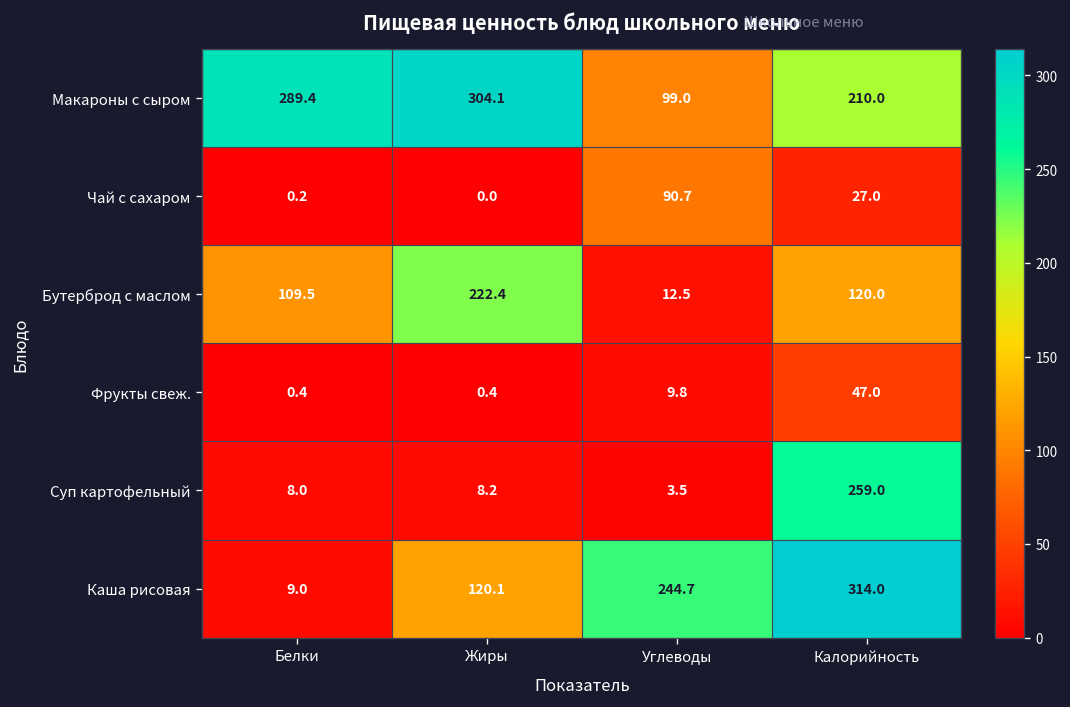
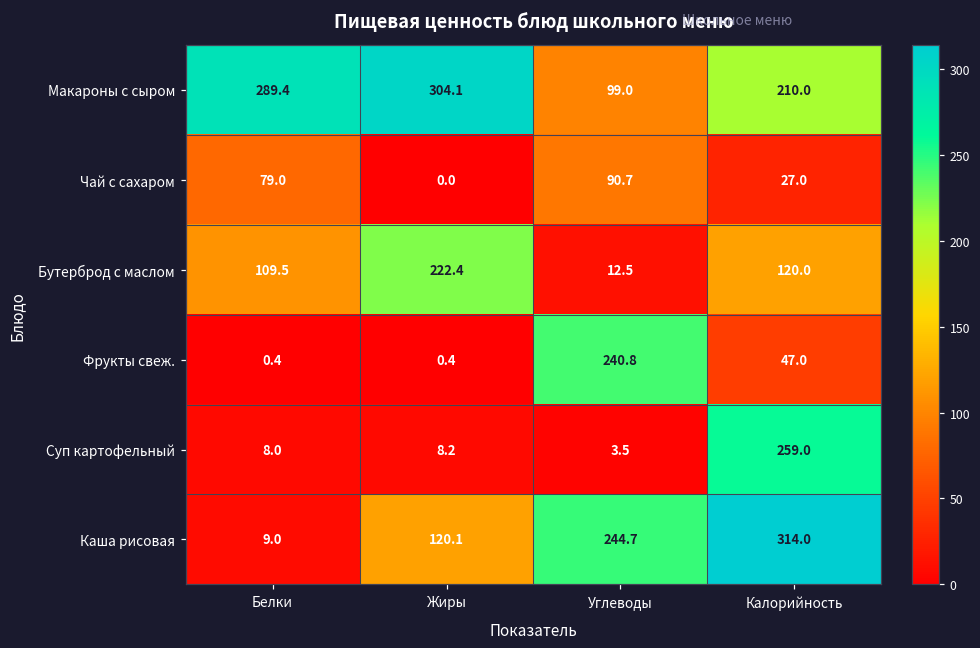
Чай с сахаром, Белки: 0.2 -> 79.0
Фрукты свеж., Углеводы: 9.8 -> 240.8
